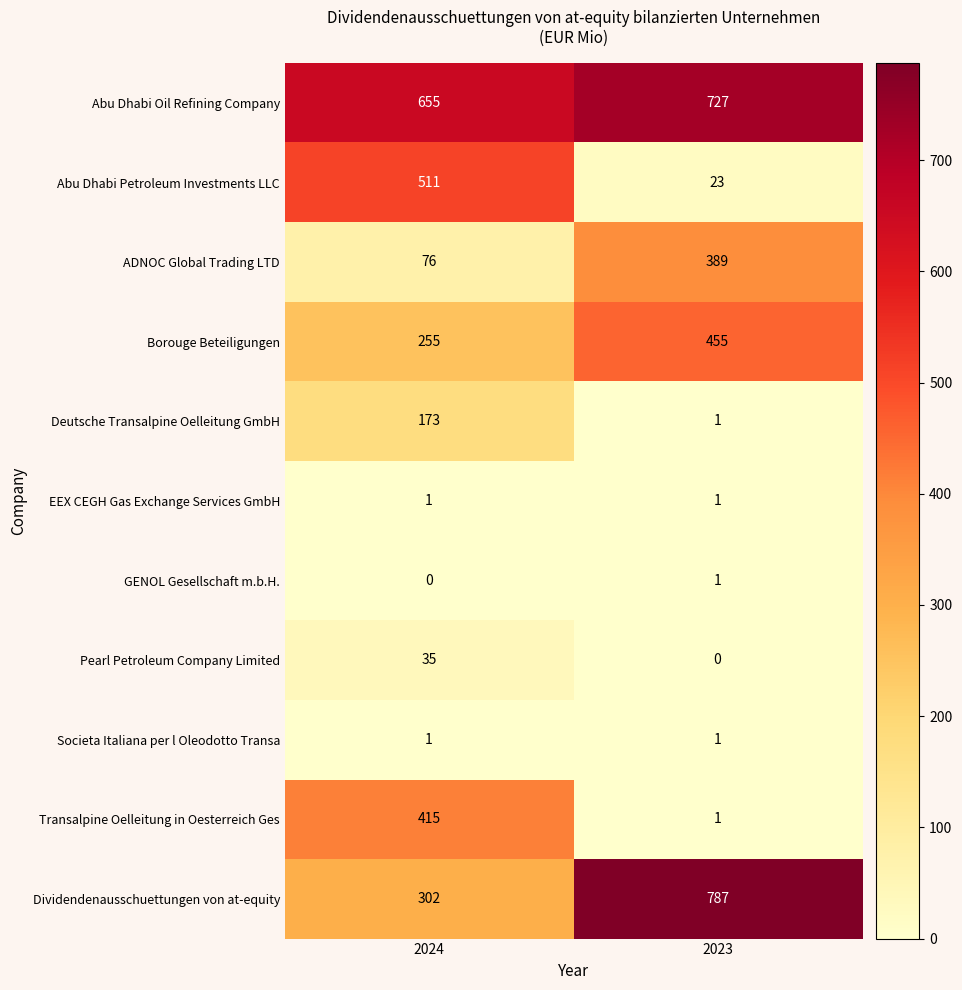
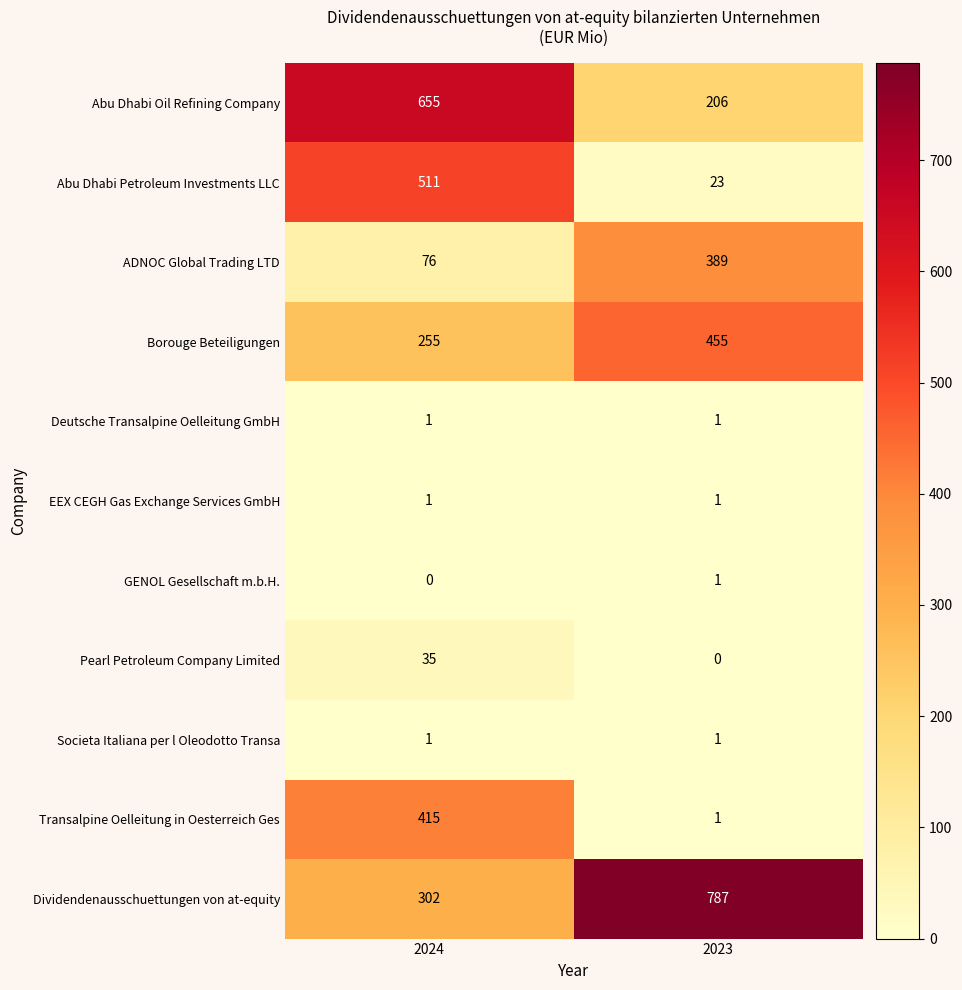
Abu Dhabi Oil Refining Company, 2023: 727 -> 206
Deutsche Transalpine Oelleitung GmbH, 2024: 173 -> 1
